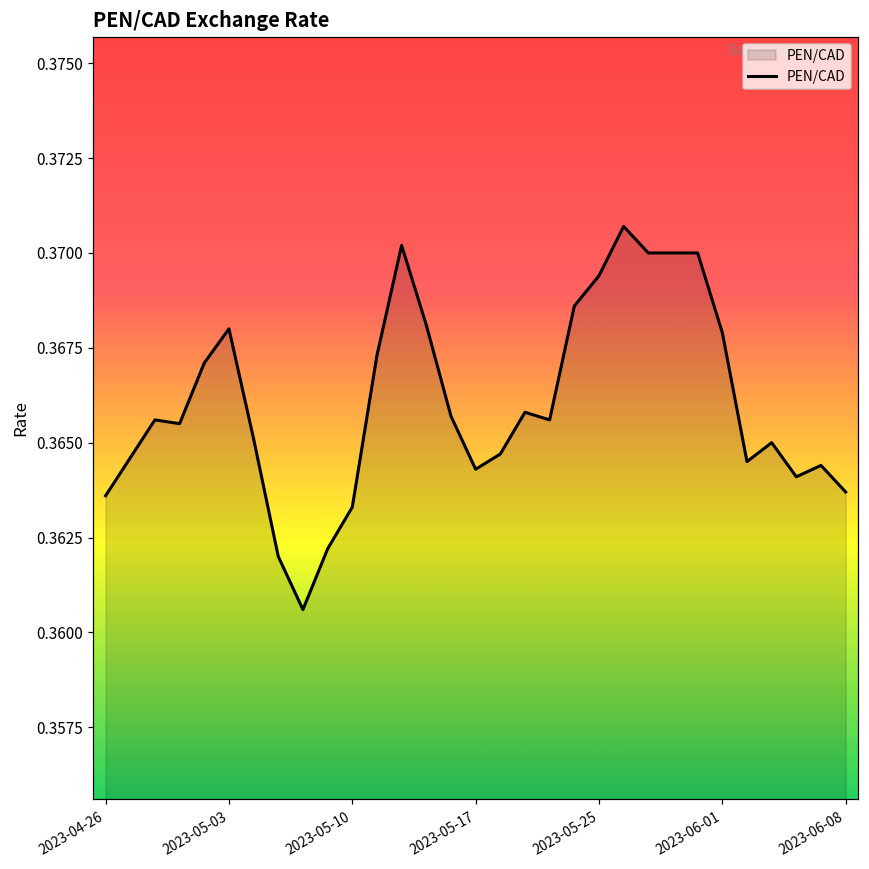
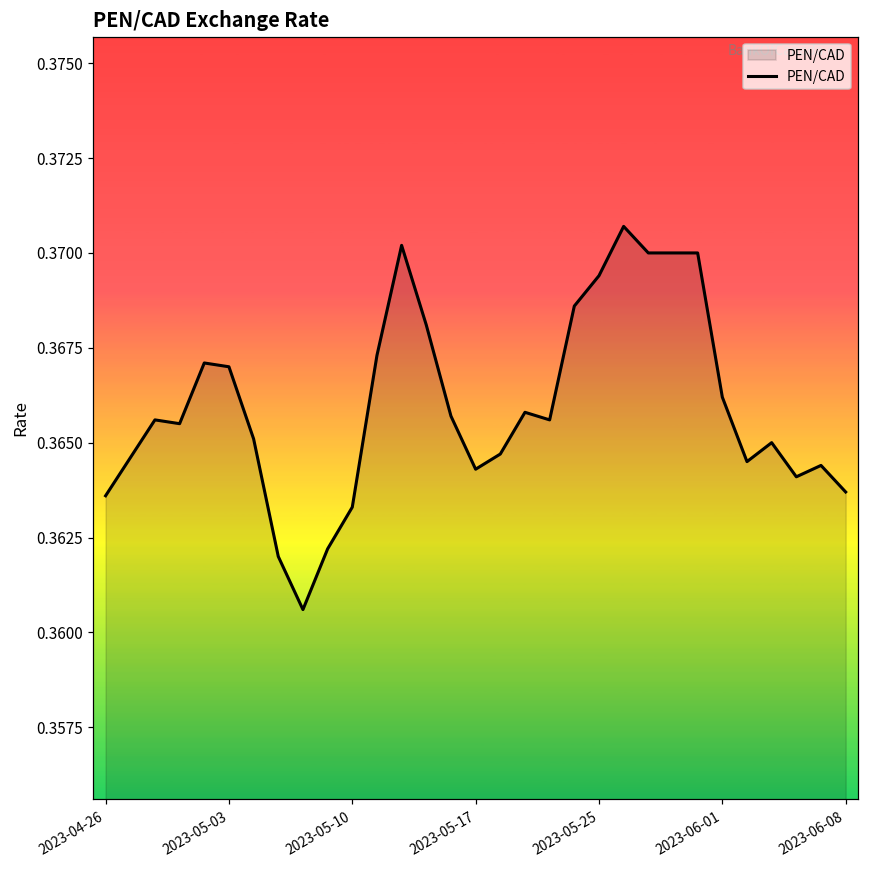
2023-05-03: 0.368 -> 0.367
2023-06-01: 0.3679 -> 0.3662
